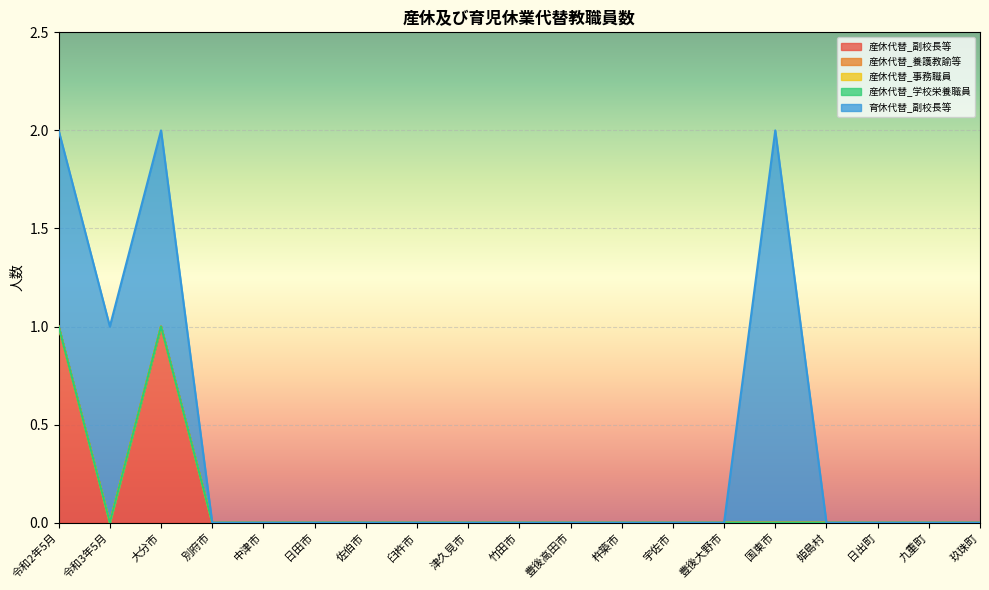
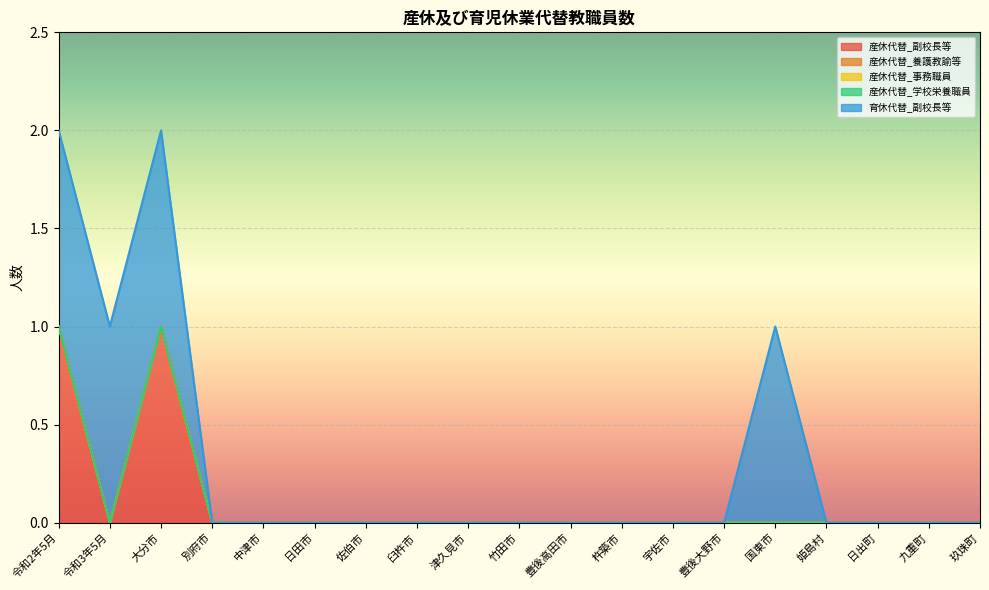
育休代替_副校長等, 国東市: 2 -> 1
